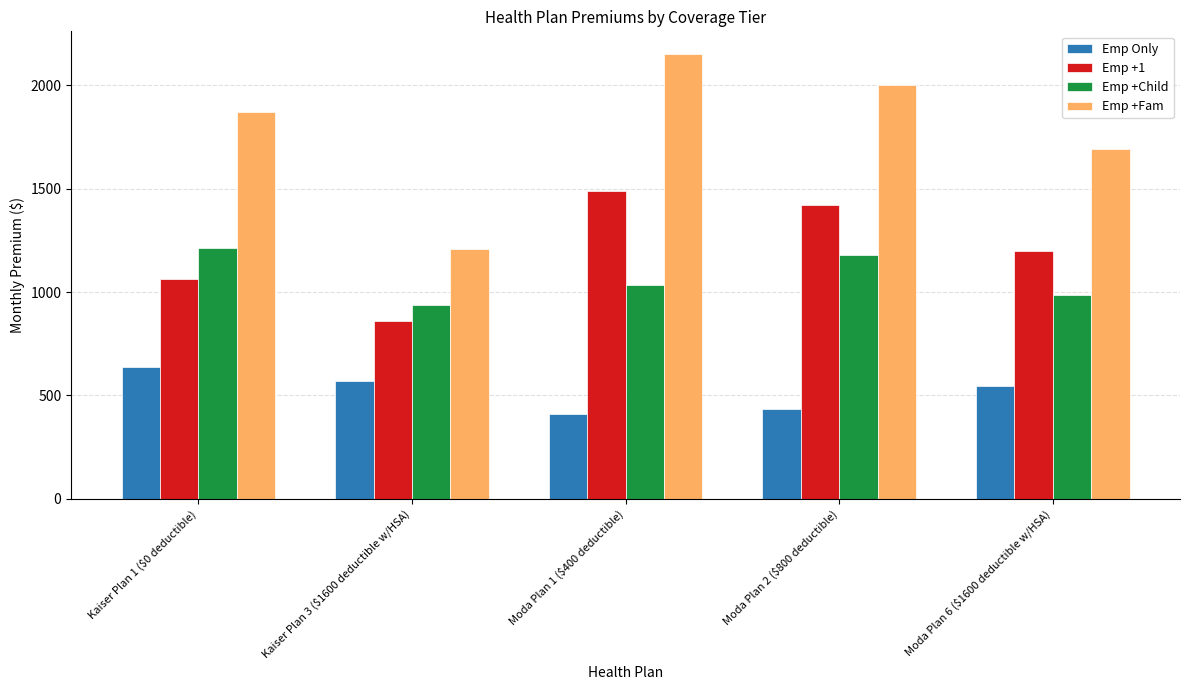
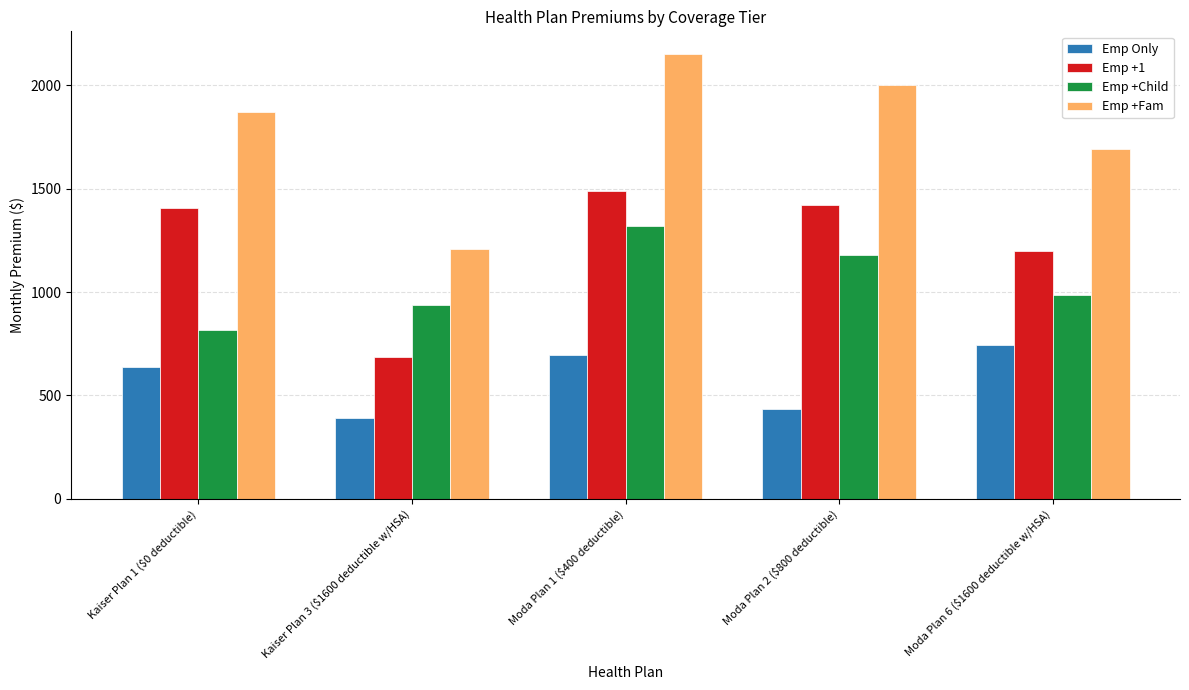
Emp +1, Kaiser Plan 1 ($0 deductible): 1070 -> 1410
Emp +Child, Kaiser Plan 1 ($0 deductible): 1220 -> 820
Emp Only, Kaiser Plan 3 ($1600 deductible w/HSA): 570 -> 390
Emp +1, Kaiser Plan 3 ($1600 deductible w/HSA): 860 -> 690
Emp Only, Moda Plan 1 ($400 deductible): 410 -> 690
Emp +Child, Moda Plan 1 ($400 deductible): 1030 -> 1320
Emp Only, Moda Plan 6 ($1600 deductible w/HSA): 550 -> 740
